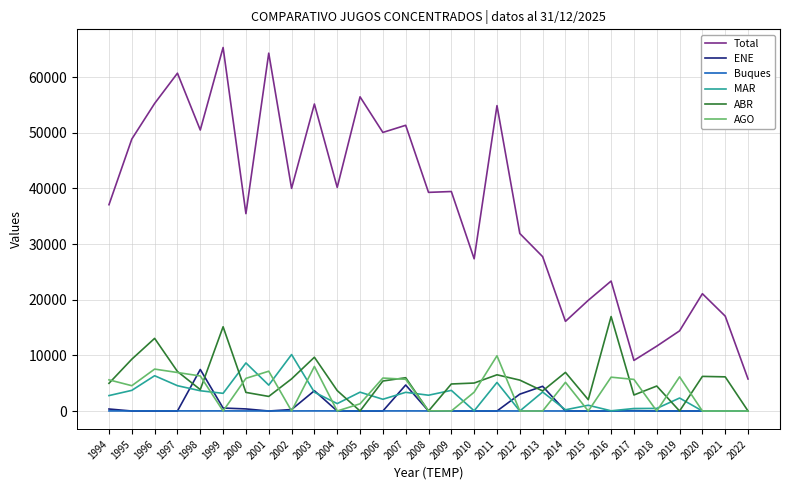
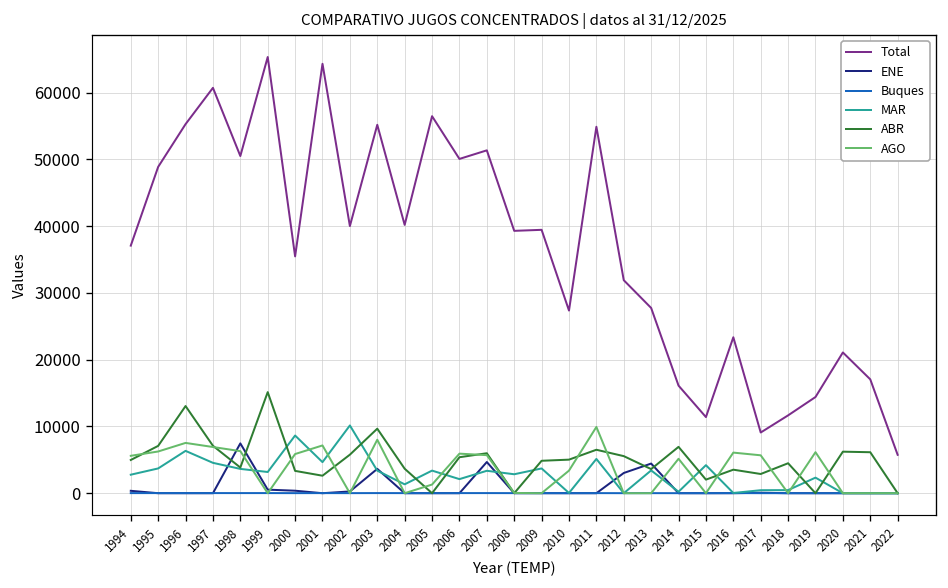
ABR, 1995: 9000 -> 7000
AGO, 1995: 5000 -> 6000
Total, 2015: 20000 -> 11000
MAR, 2015: 1000 -> 4000
ABR, 2016: 17000 -> 4000
